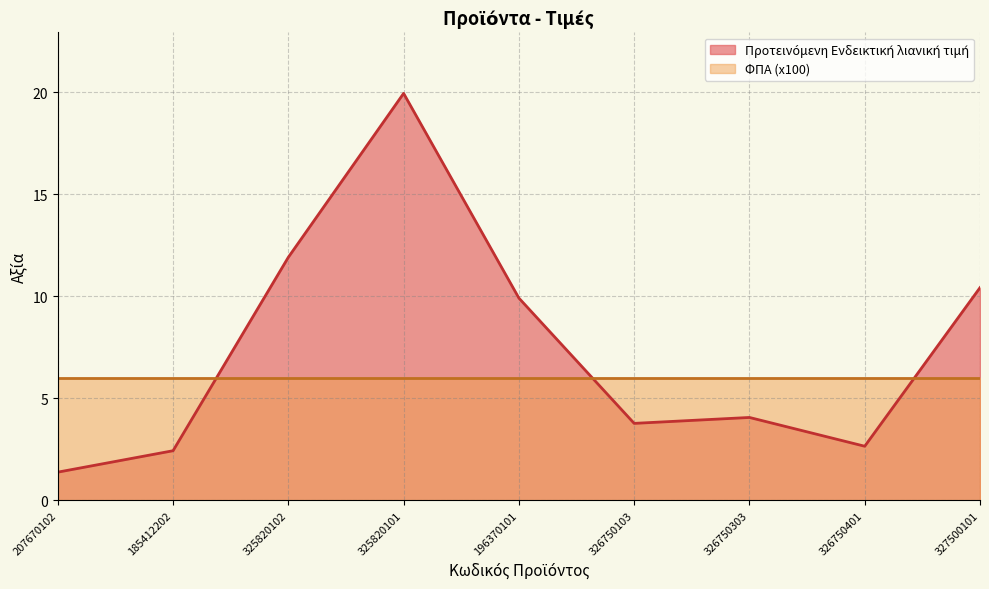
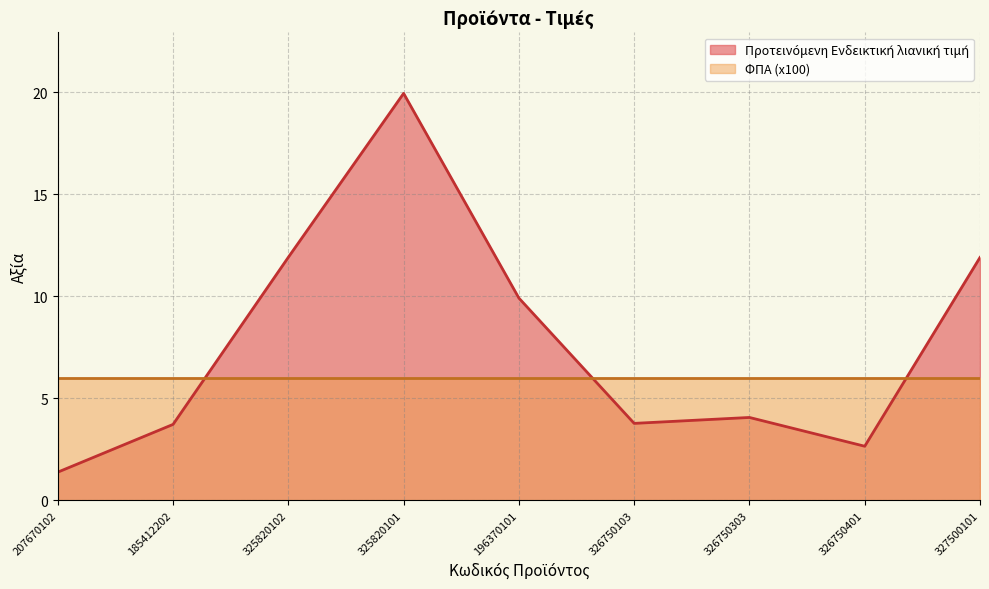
Προτεινόμενη Ενδεικτική λιανική τιμή, 185412202: 2.4 -> 3.7
Προτεινόμενη Ενδεικτική λιανική τιμή, 327500101: 10.4 -> 11.9
